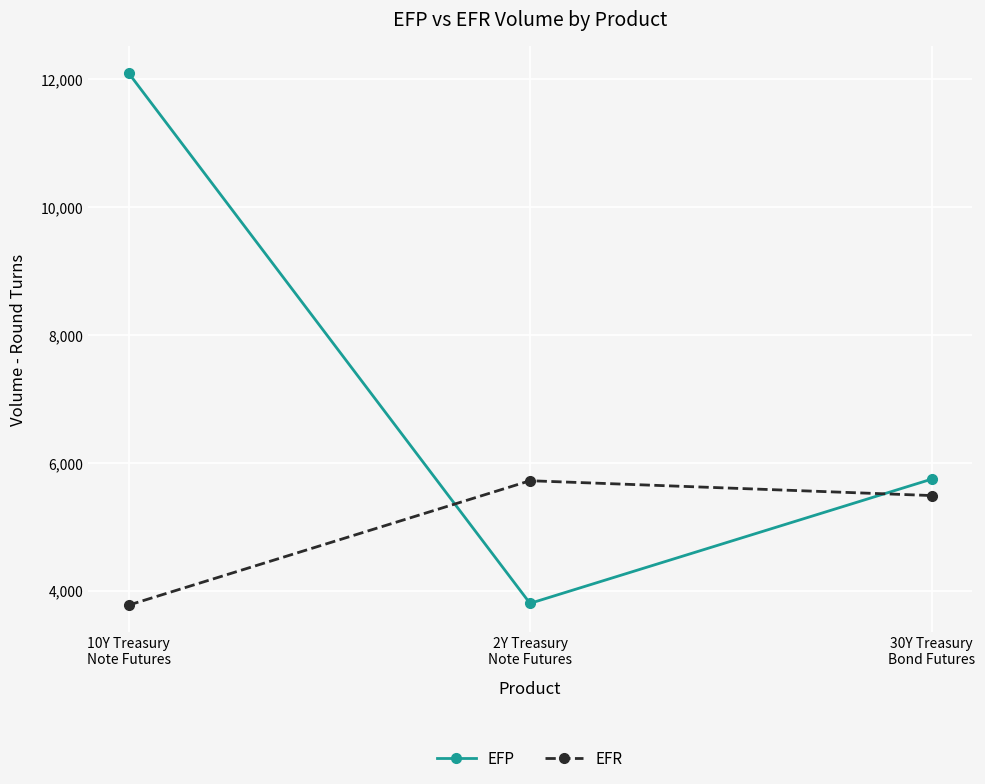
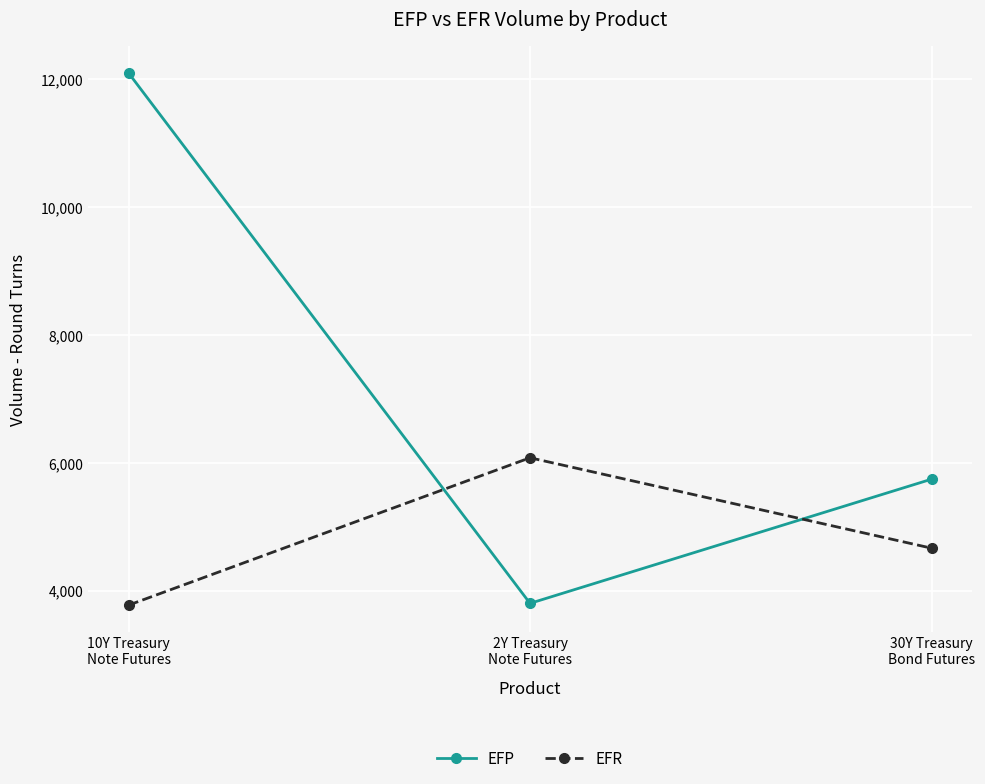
EFR, 2Y Treasury Note Futures: 5,700 -> 6,100
EFR, 30Y Treasury Bond Futures: 5,500 -> 4,700
